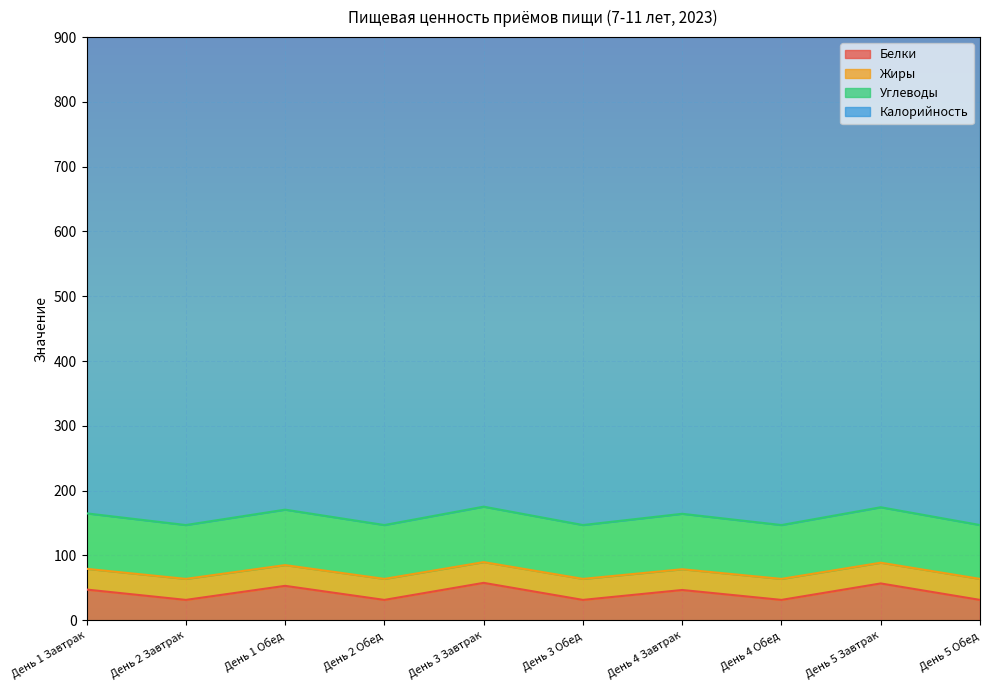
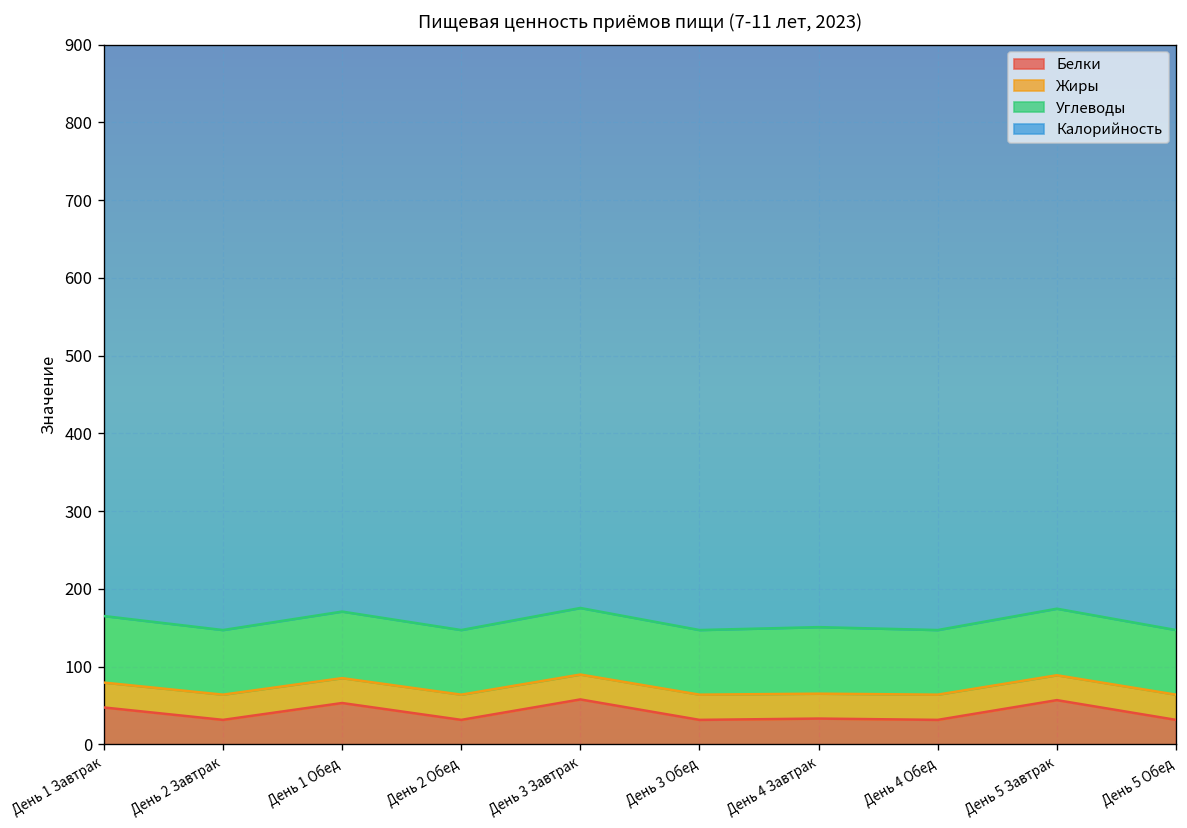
Белки, День 4 Завтрак: 50 -> 30
